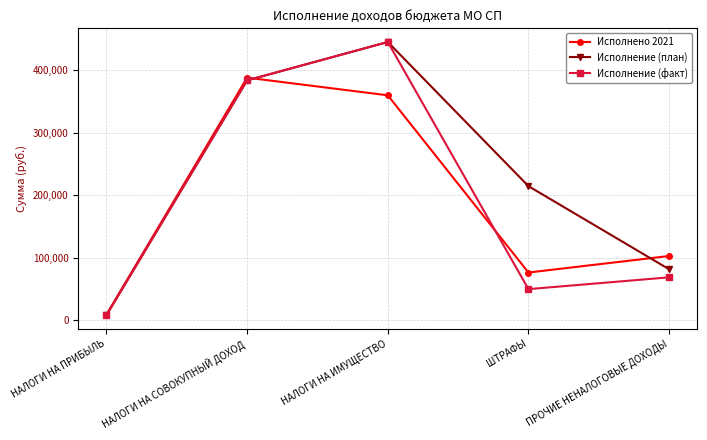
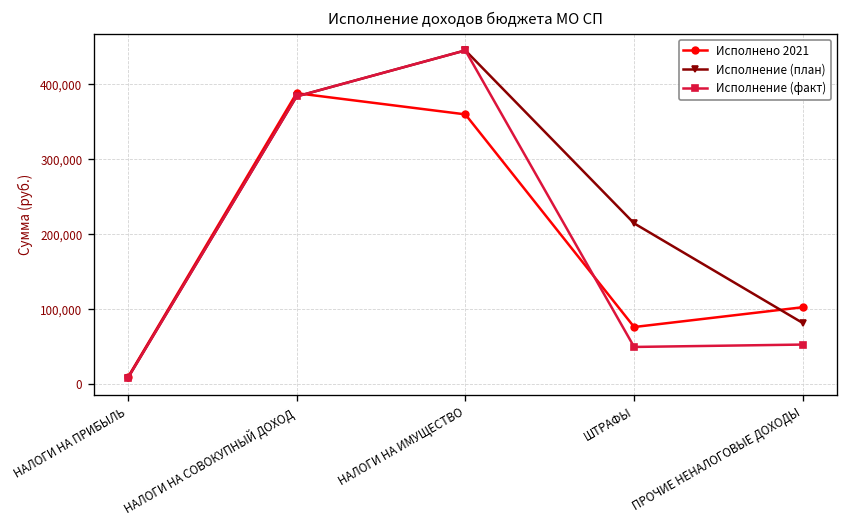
Исполнение (факт), ПРОЧИЕ НЕНАЛОГОВЫЕ ДОХОДЫ: 70,000 -> 50,000
